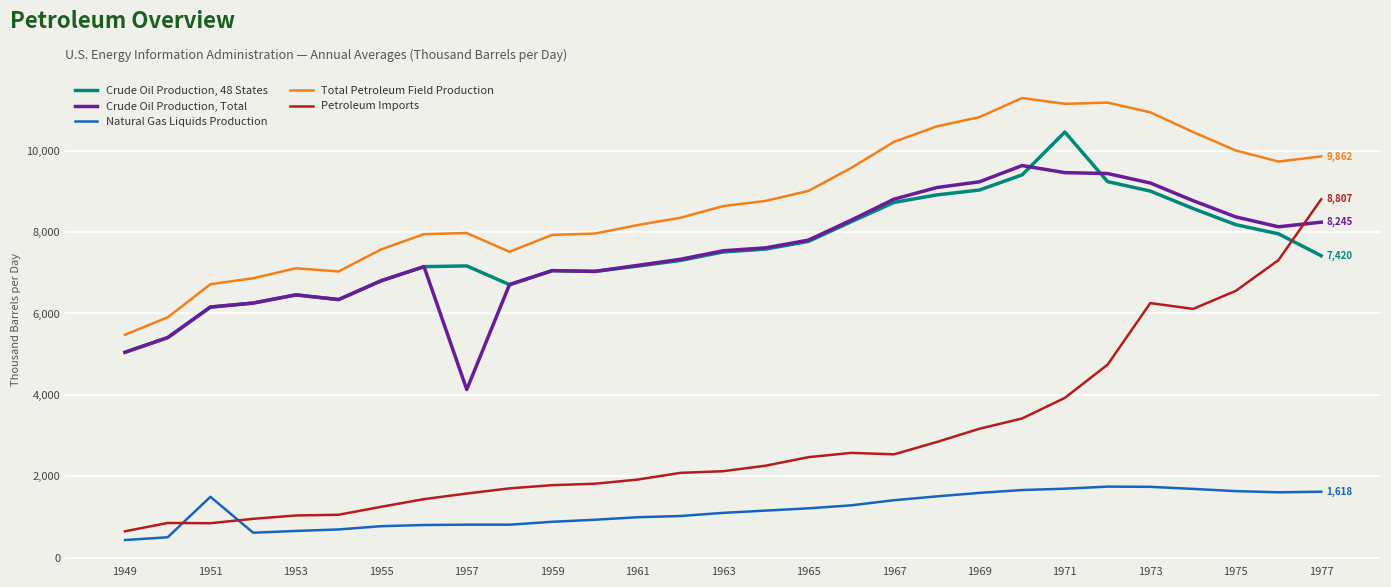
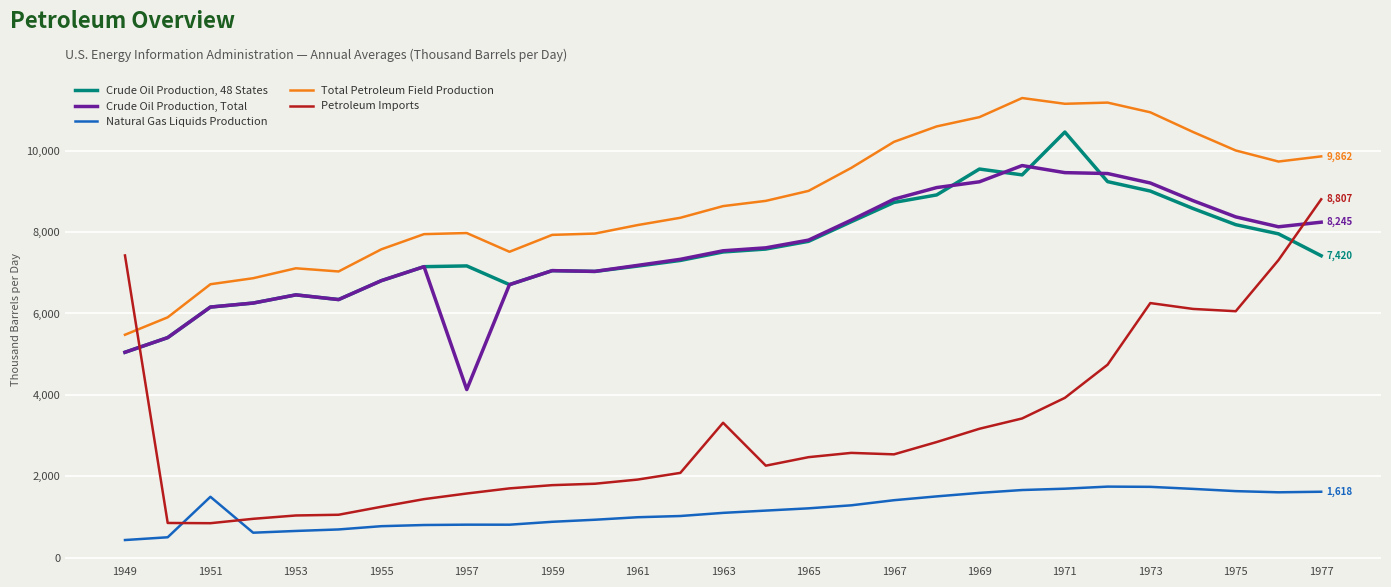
Petroleum Imports, 1949: 600 -> 7,400
Petroleum Imports, 1963: 2,100 -> 3,300
Crude Oil Production, 48 States, 1969: 9,000 -> 9,600
Petroleum Imports, 1975: 6,600 -> 6,100
